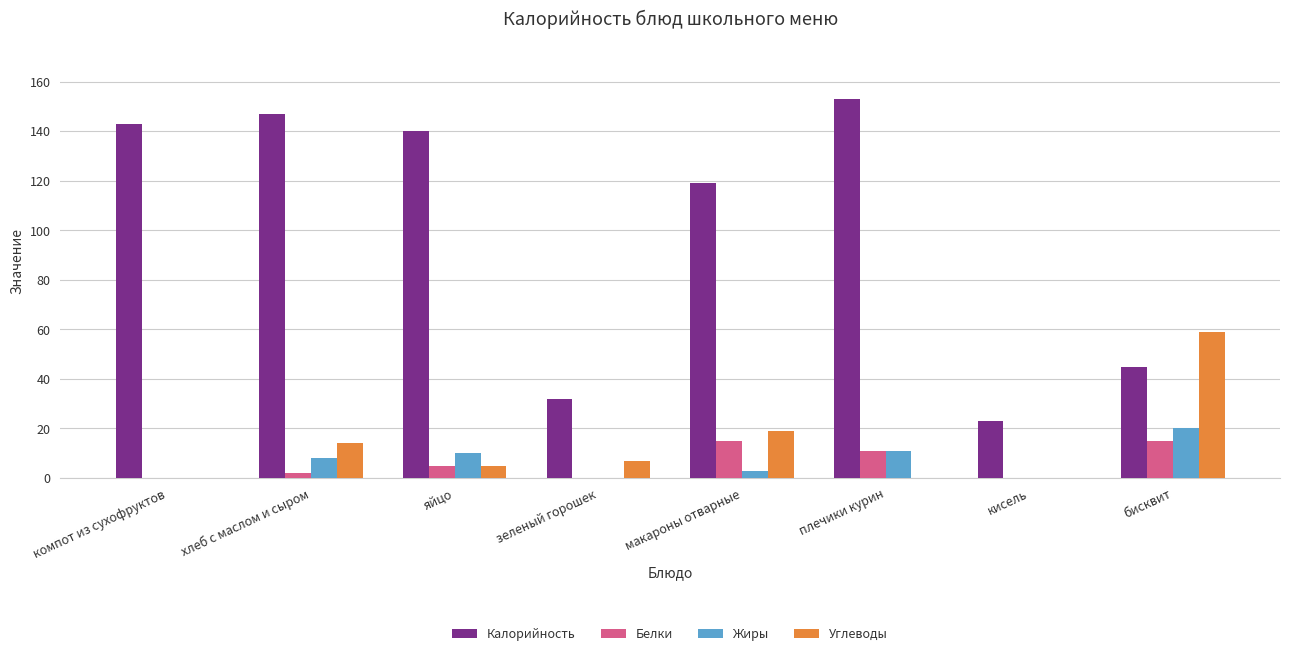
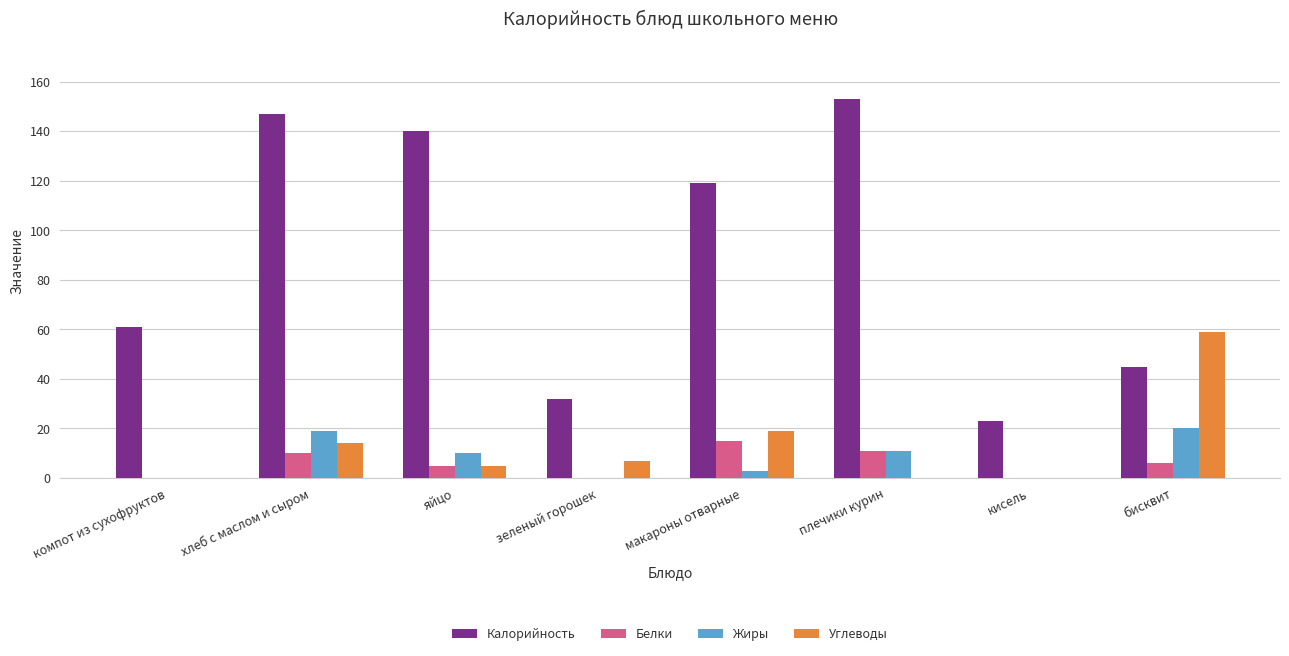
Калорийность, компот из сухофруктов: 143 -> 61
Белки, хлеб с маслом и сыром: 2 -> 10
Жиры, хлеб с маслом и сыром: 8 -> 19
Белки, бисквит: 15 -> 6
